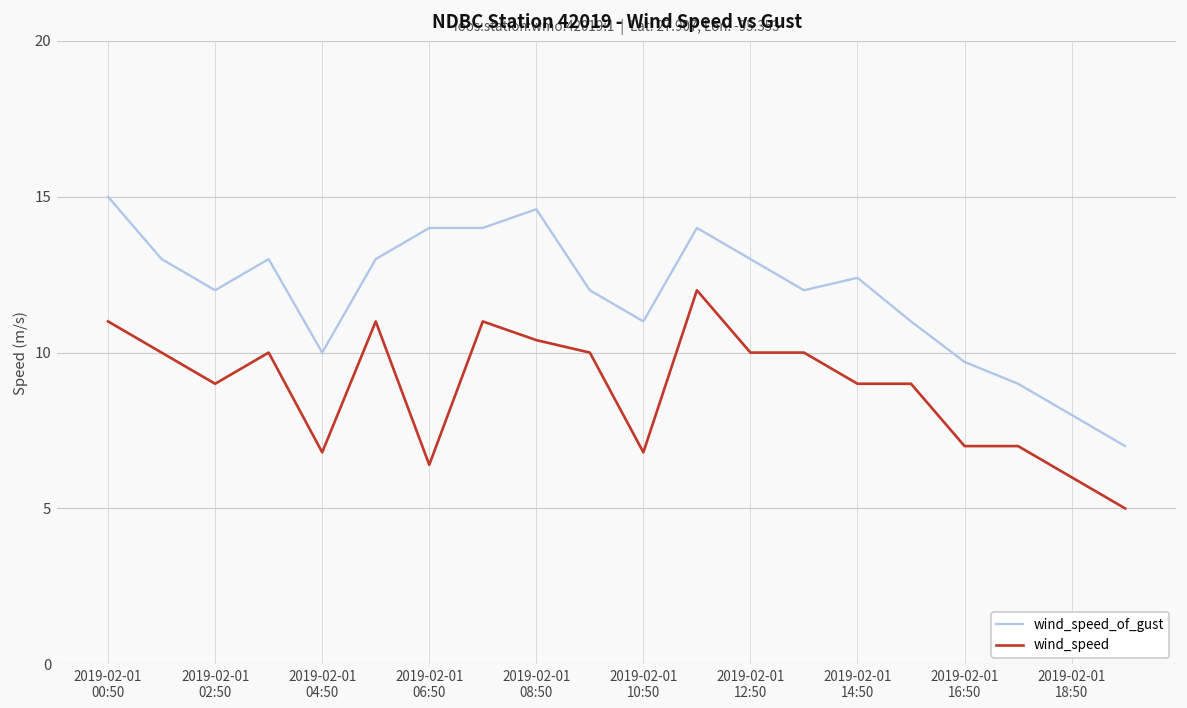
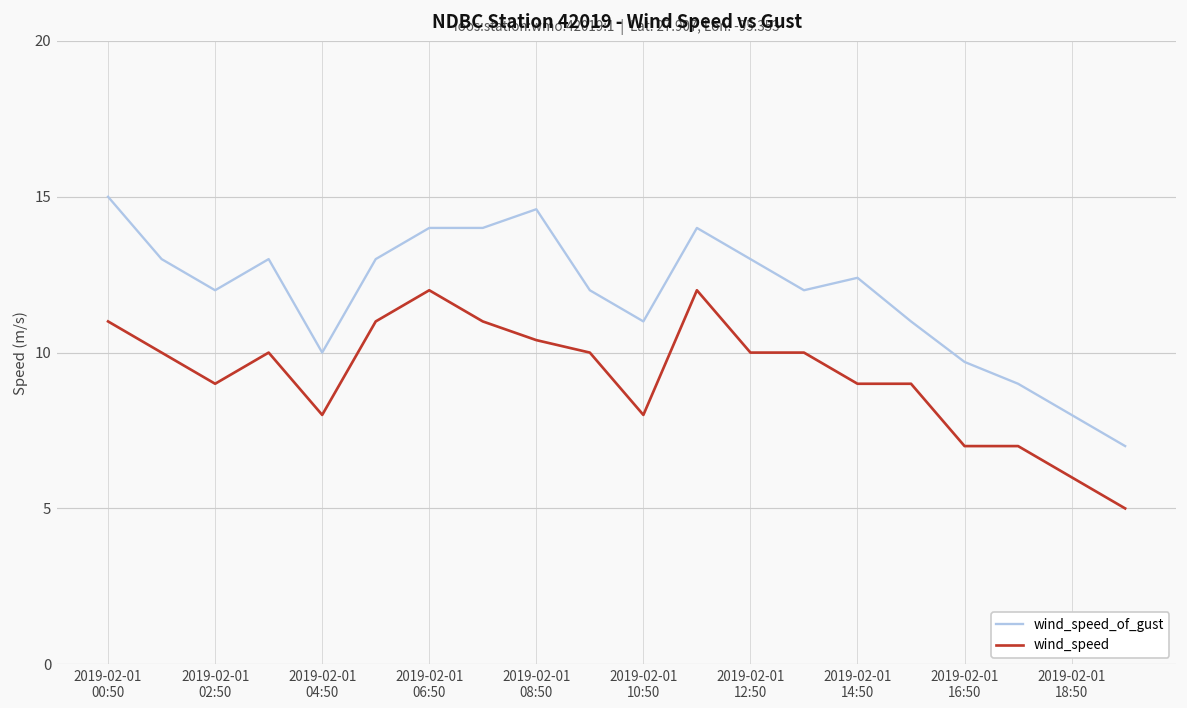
wind_speed, 2019-02-01 04:50: 6.8 -> 8.0
wind_speed, 2019-02-01 06:50: 6.4 -> 12.0
wind_speed, 2019-02-01 10:50: 6.8 -> 8.0
